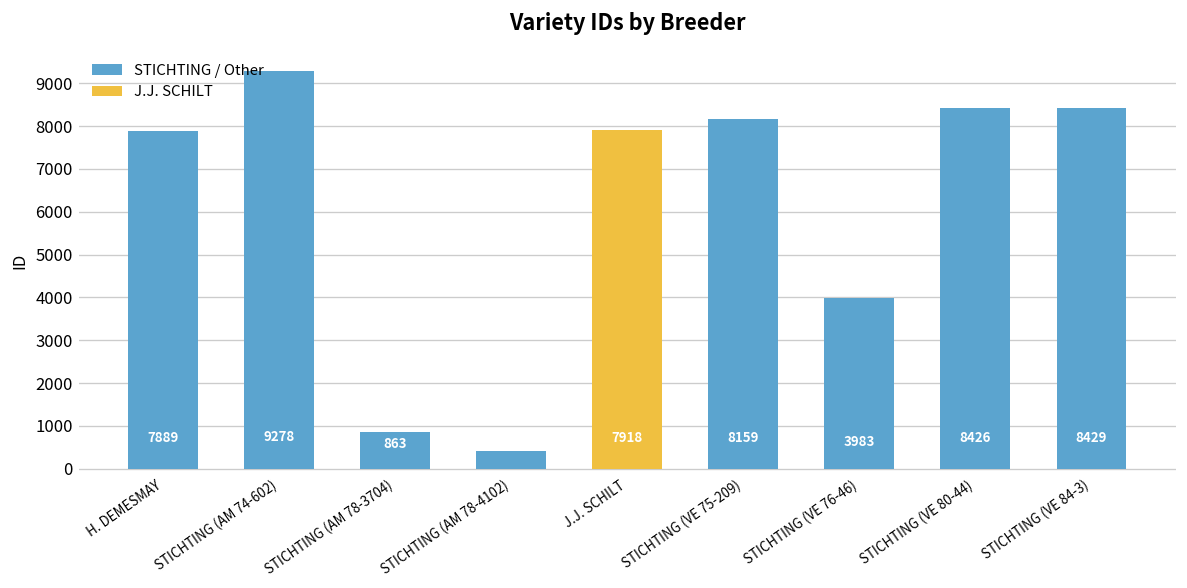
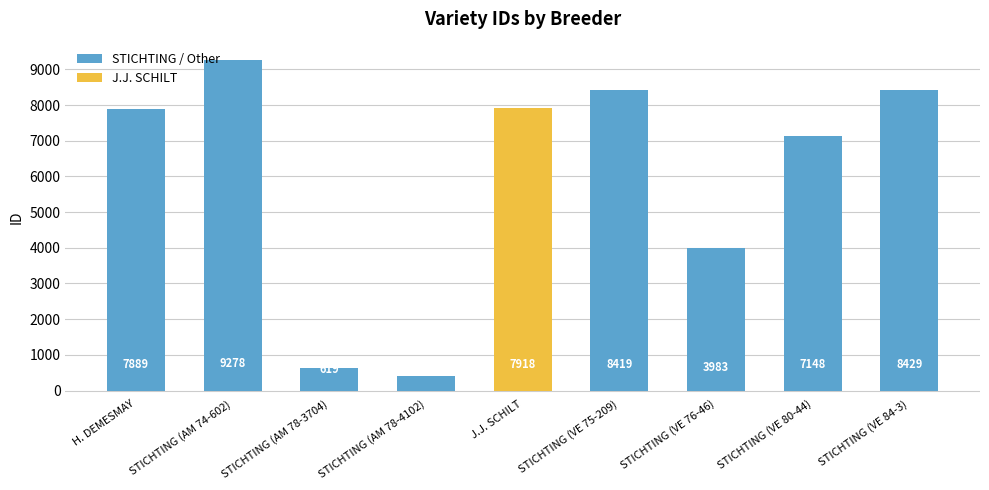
STICHTING (AM 78-3704): 863 -> 619
STICHTING (VE 75-209): 8159 -> 8419
STICHTING (VE 80-44): 8426 -> 7148
